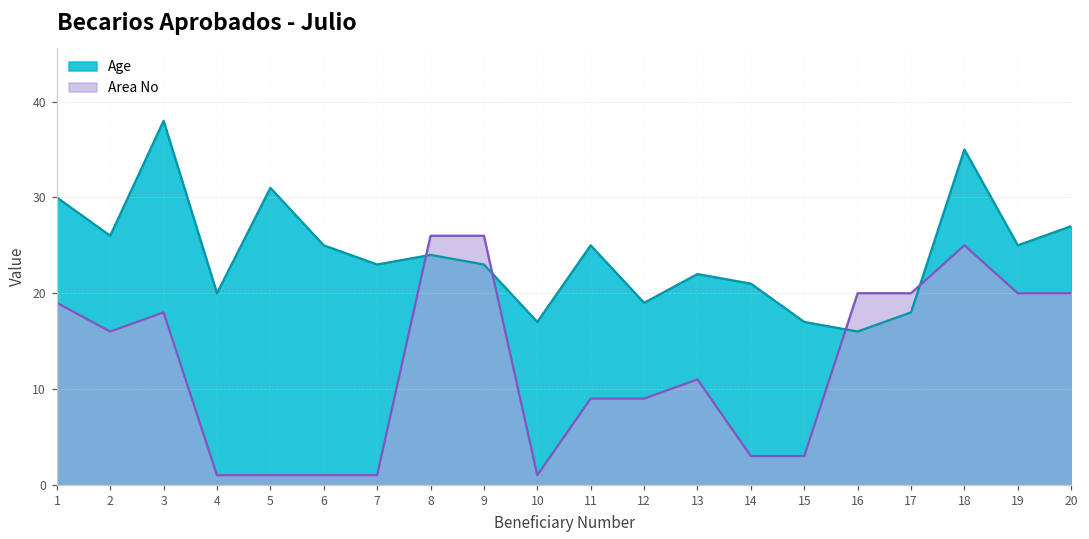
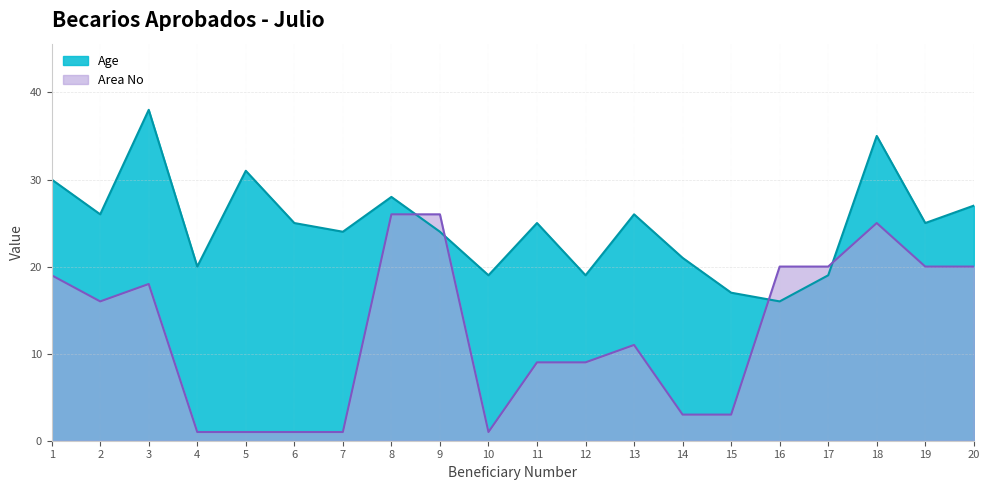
Age, 7: 23 -> 24
Age, 8: 24 -> 28
Age, 9: 23 -> 24
Age, 10: 17 -> 19
Age, 13: 22 -> 26
Age, 17: 18 -> 19
